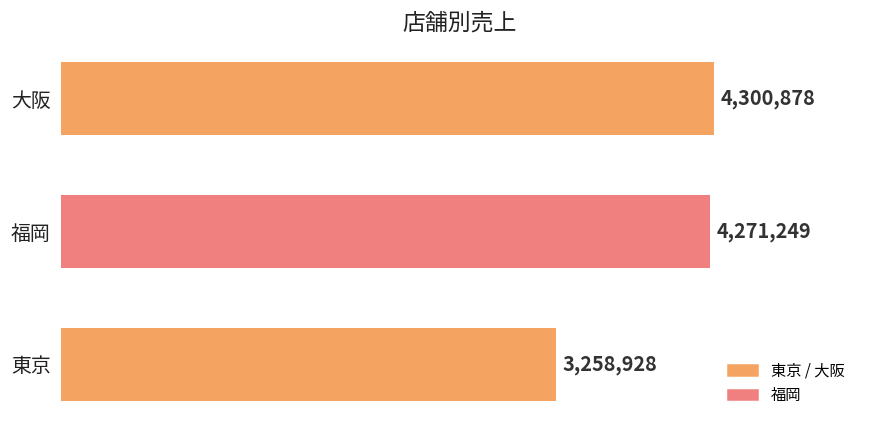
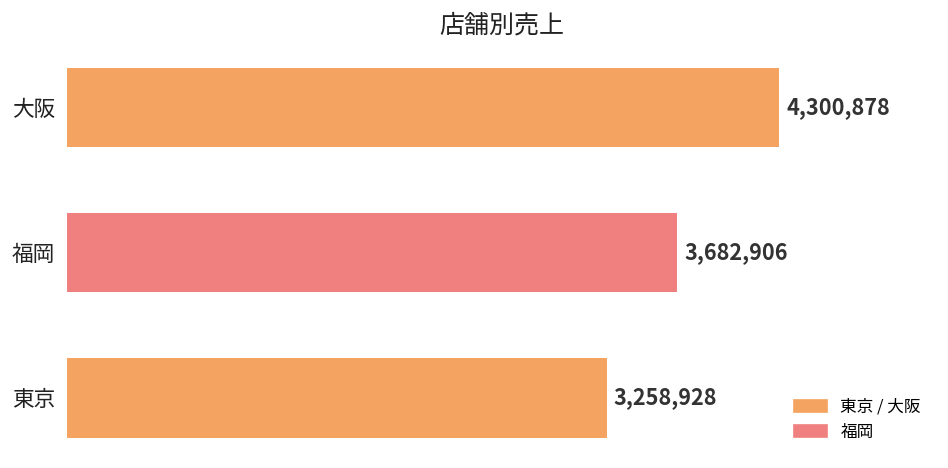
福岡: 4,271,249 -> 3,682,906
